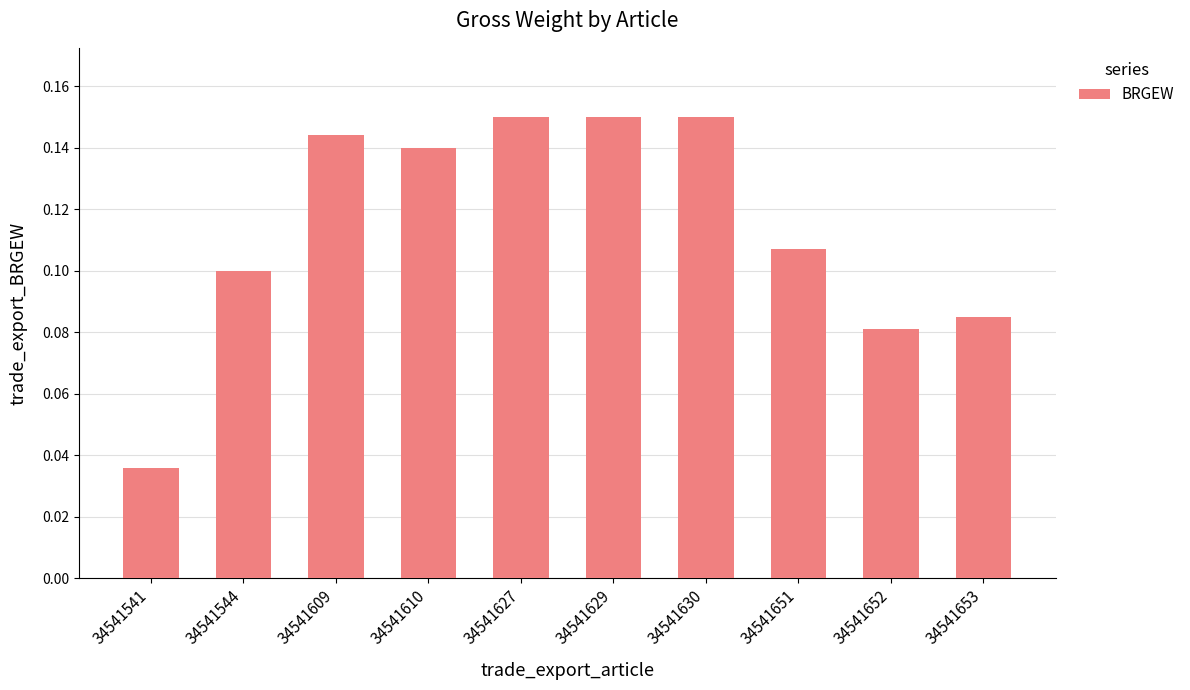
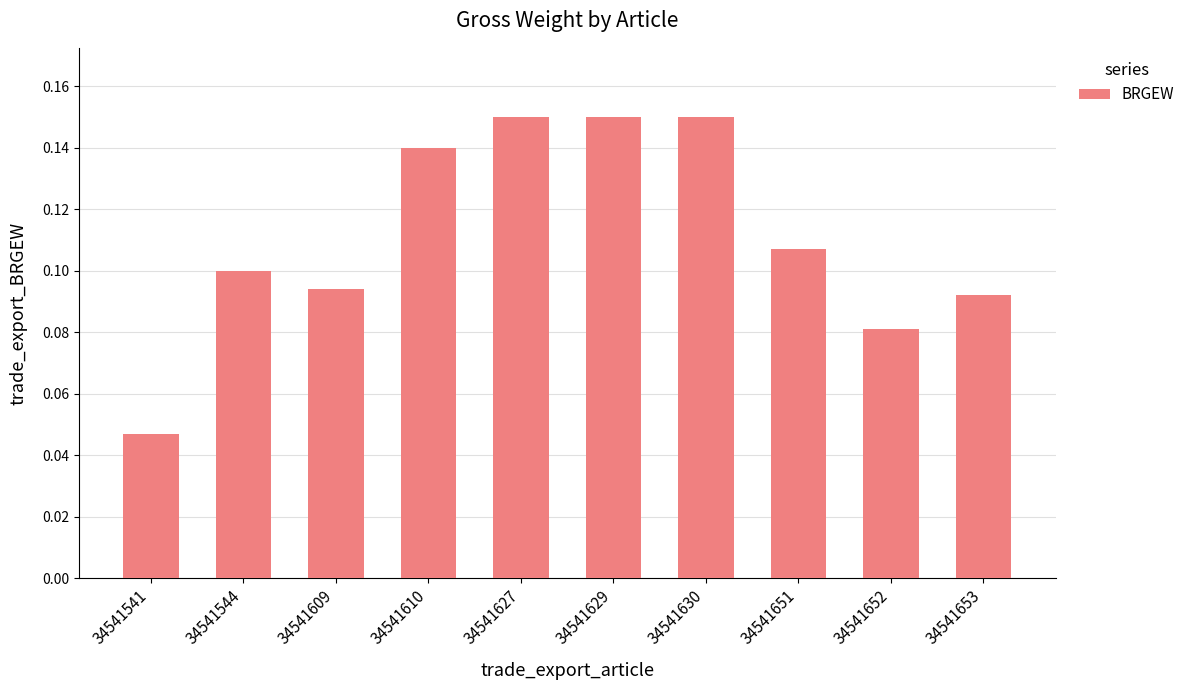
34541541: 0.036 -> 0.047
34541609: 0.144 -> 0.094
34541653: 0.085 -> 0.092
